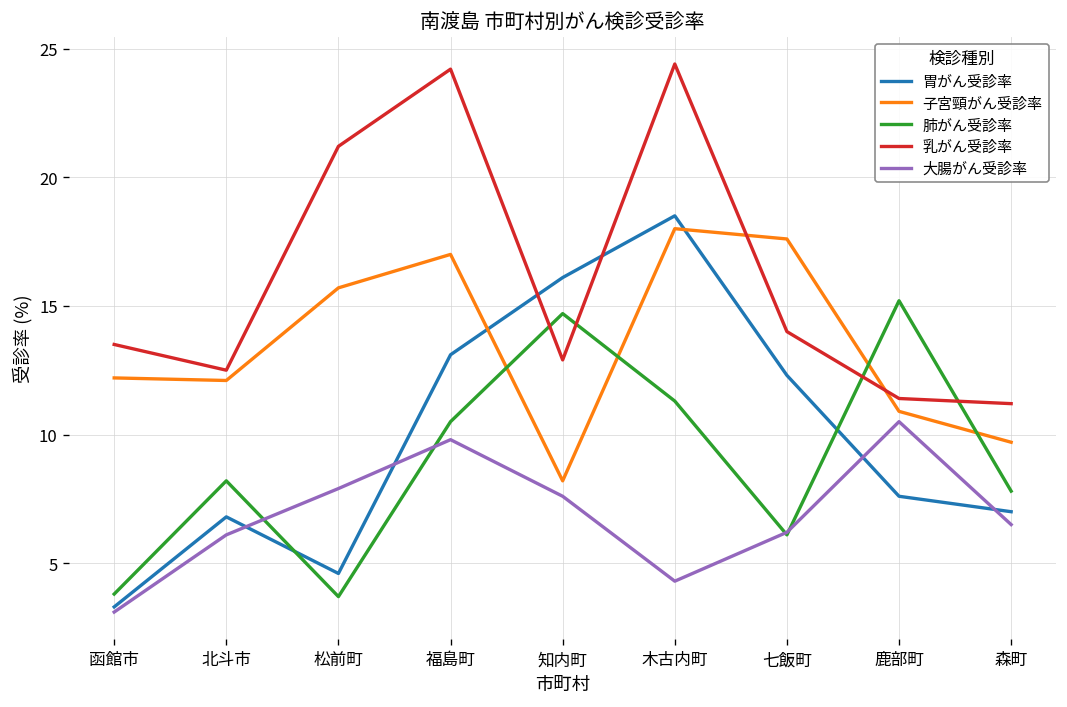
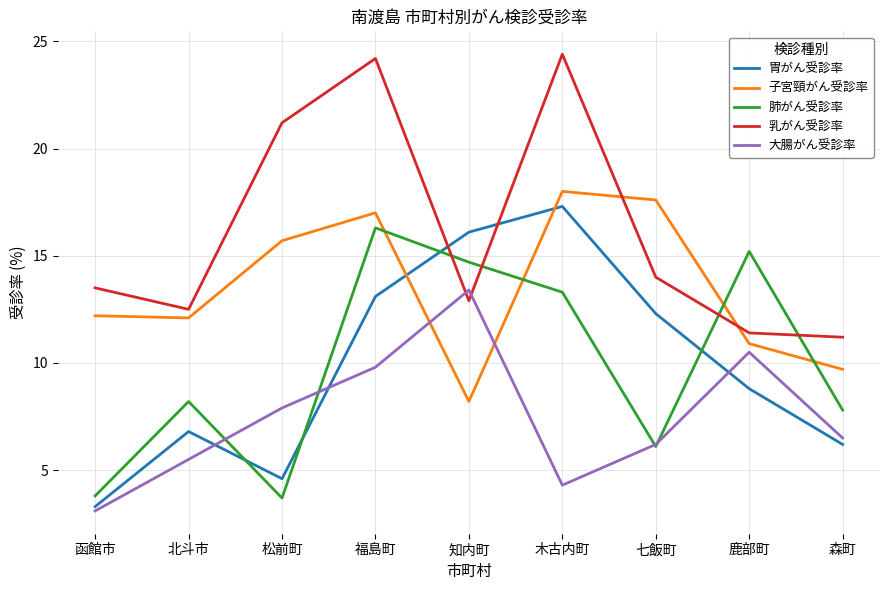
大腸がん受診率, 北斗市: 6.1 -> 5.5
肺がん受診率, 福島町: 10.5 -> 16.3
大腸がん受診率, 知内町: 7.6 -> 13.4
胃がん受診率, 木古内町: 18.5 -> 17.3
肺がん受診率, 木古内町: 11.3 -> 13.3
胃がん受診率, 鹿部町: 7.6 -> 8.8
胃がん受診率, 森町: 7.0 -> 6.2
